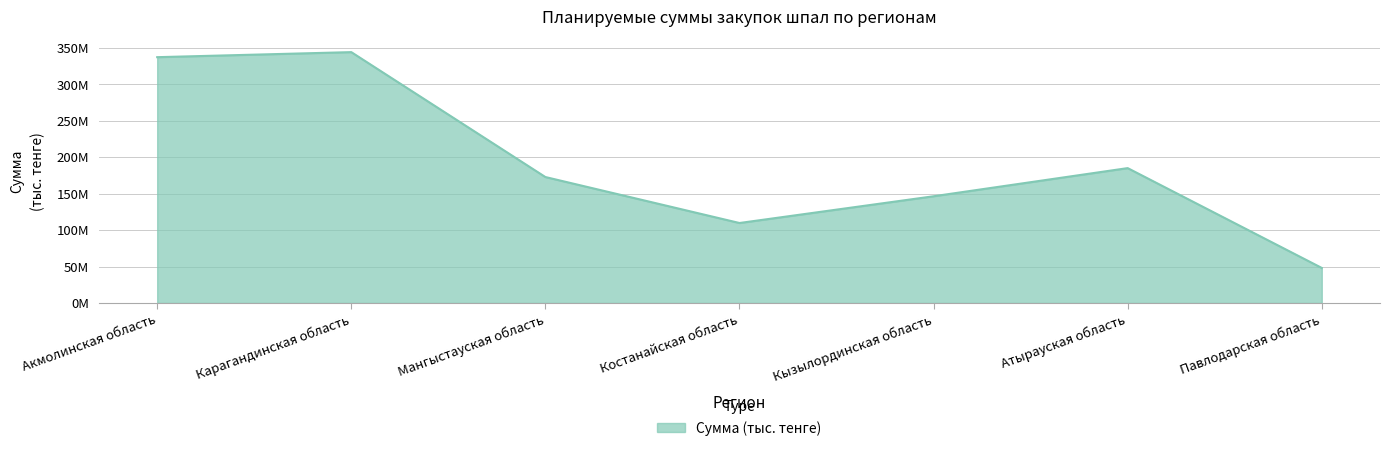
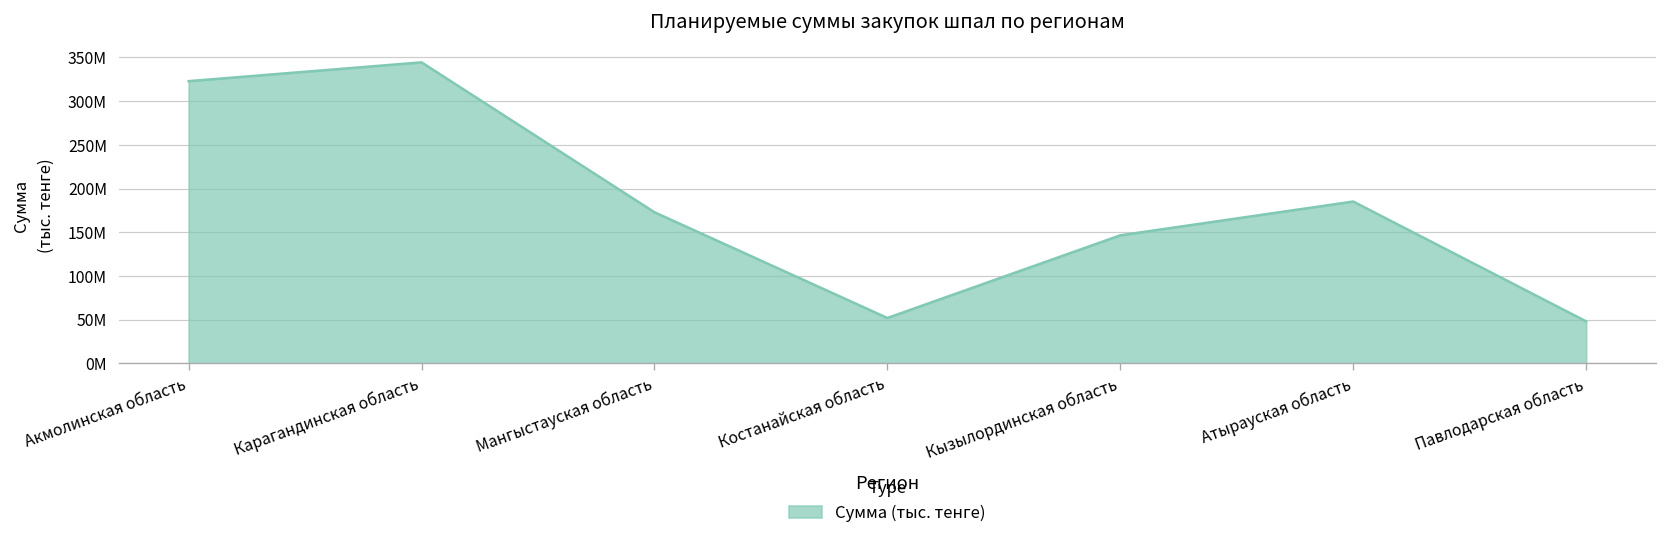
Акмолинская область: 340000000 -> 320000000
Костанайская область: 110000000 -> 50000000
